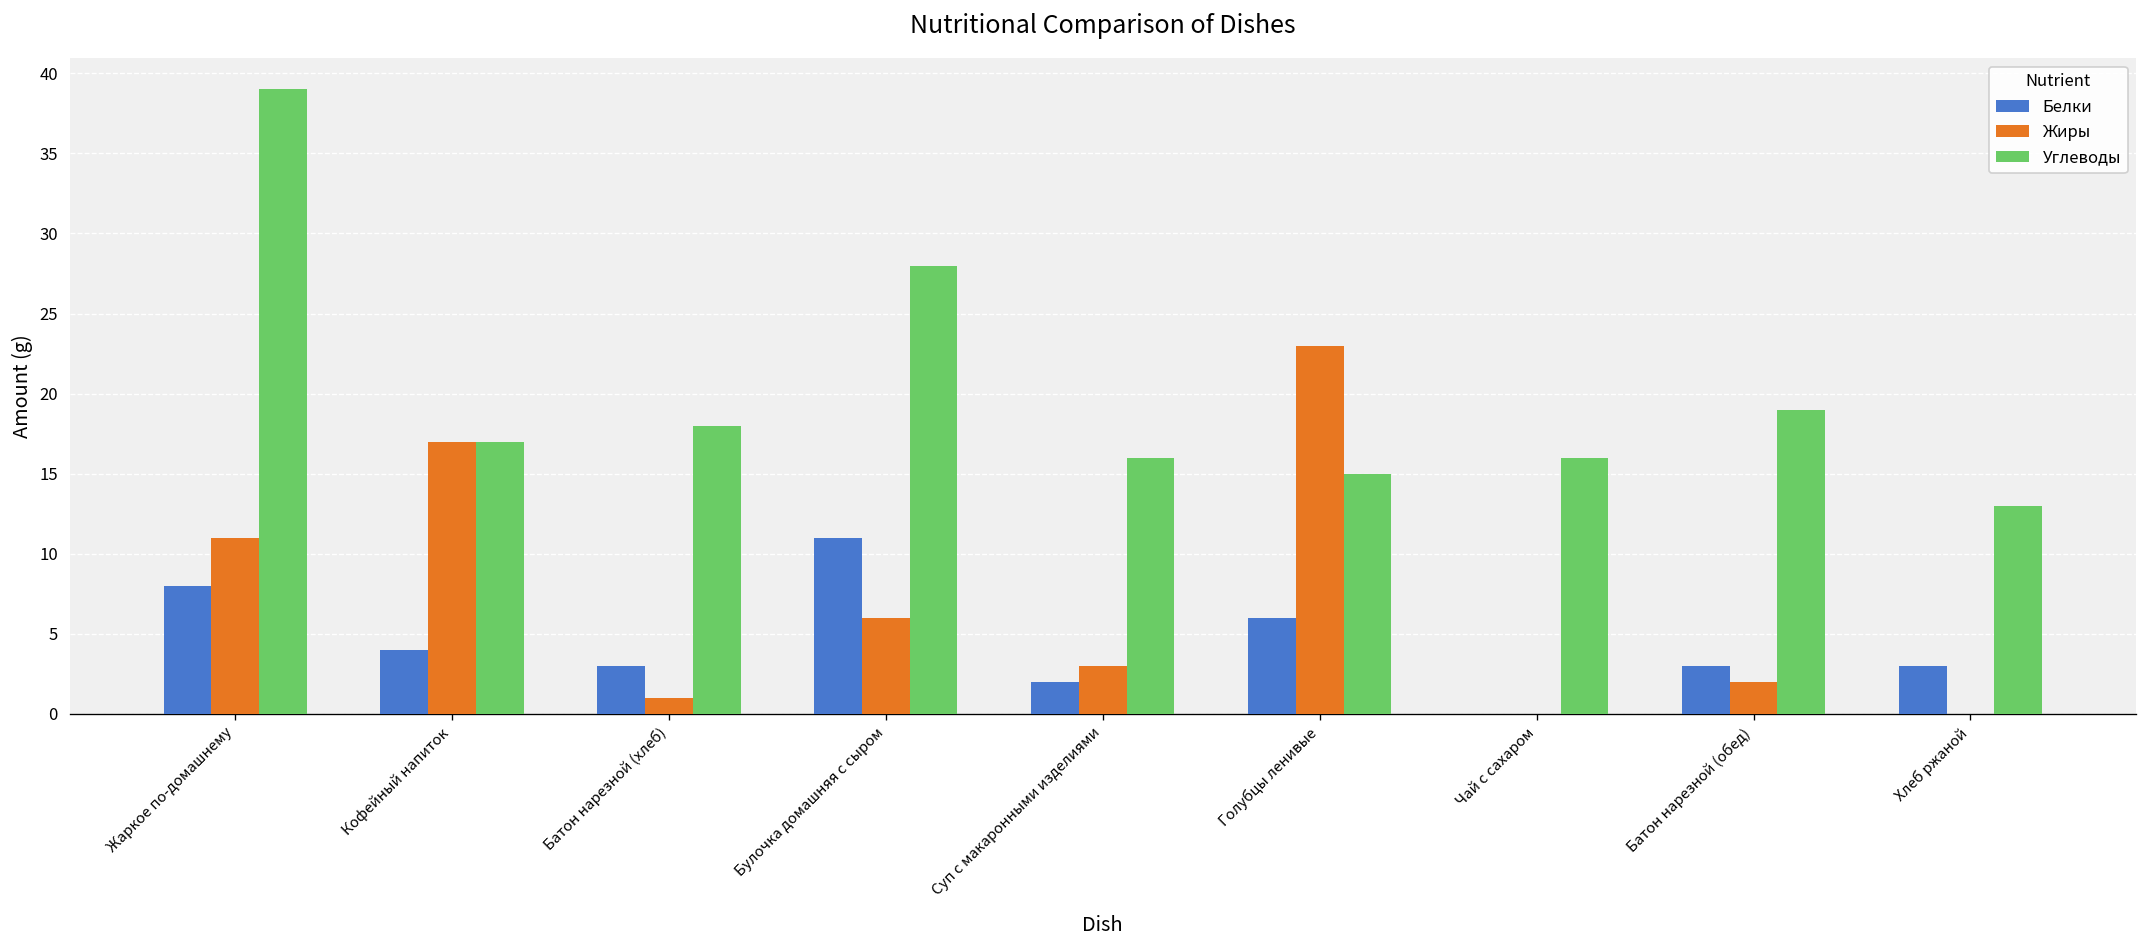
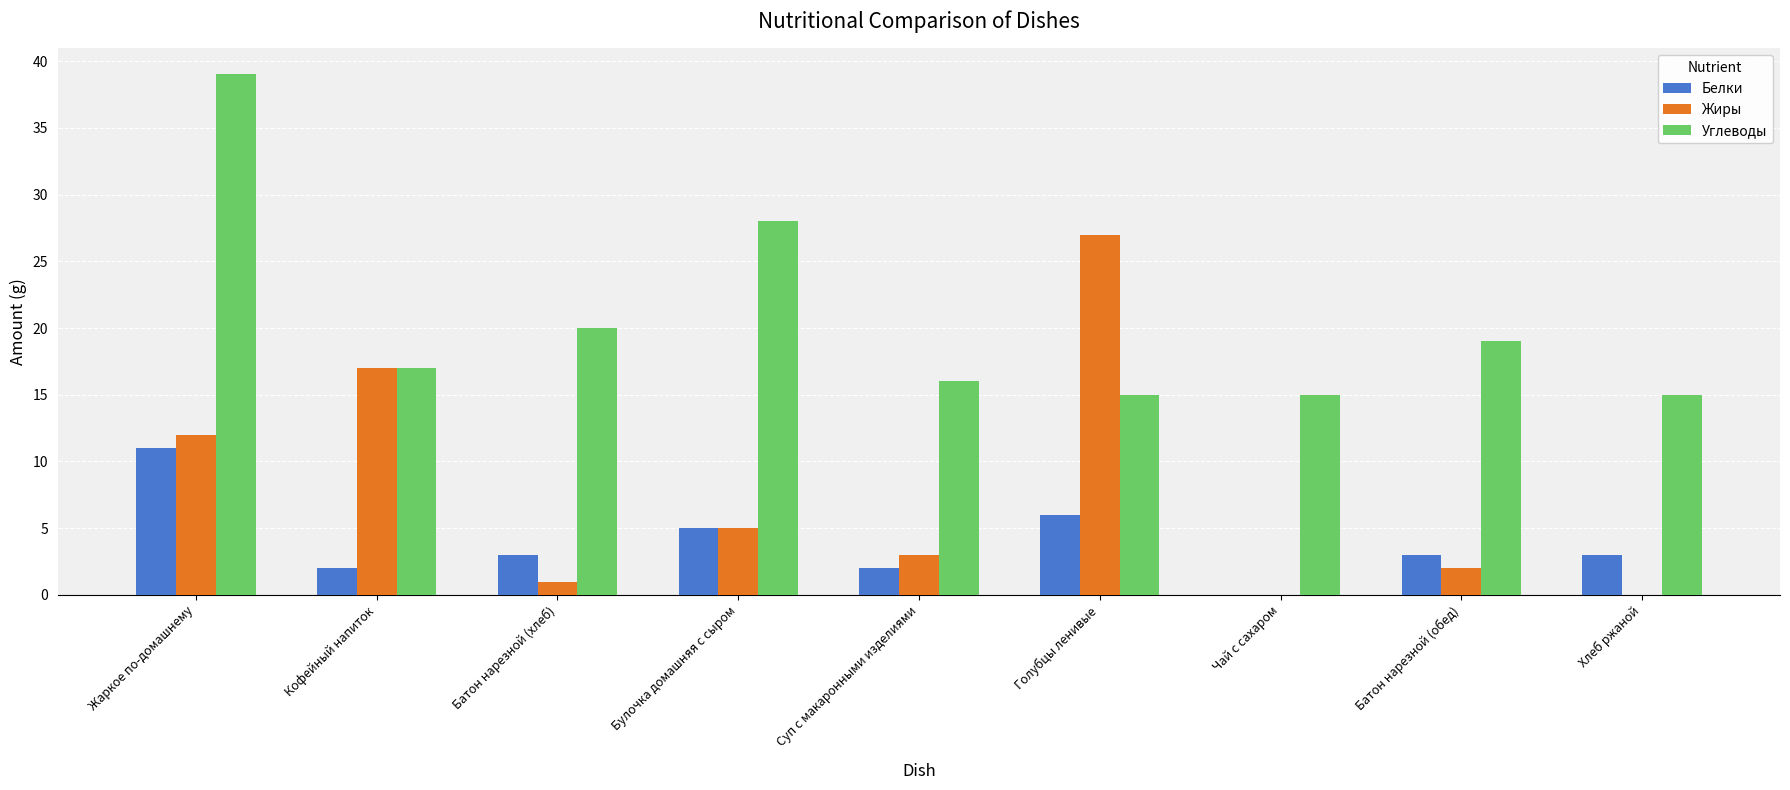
Белки, Жаркое по-домашнему: 8 -> 11
Жиры, Жаркое по-домашнему: 11 -> 12
Белки, Кофейный напиток: 4 -> 2
Углеводы, Батон нарезной (хлеб): 18 -> 20
Белки, Булочка домашняя с сыром: 11 -> 5
Жиры, Булочка домашняя с сыром: 6 -> 5
Жиры, Голубцы ленивые: 23 -> 27
Углеводы, Чай с сахаром: 16 -> 15
Углеводы, Хлеб ржаной: 13 -> 15
